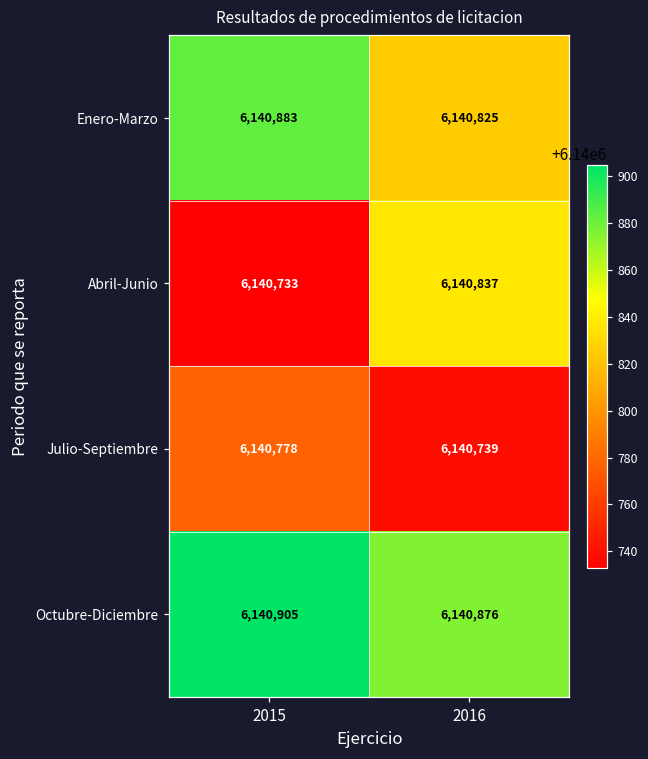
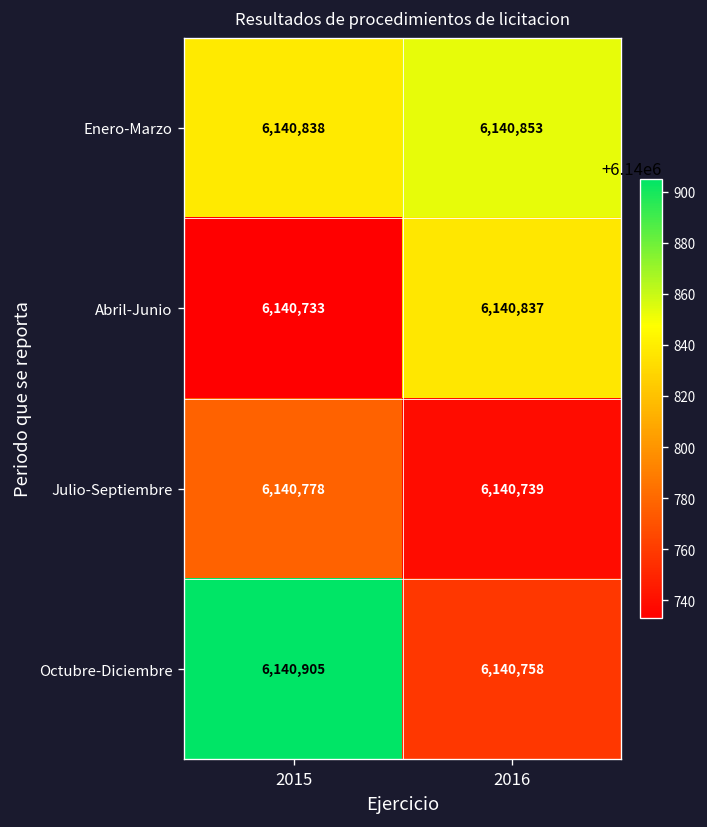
Enero-Marzo, 2015: 6,140,883 -> 6,140,838
Enero-Marzo, 2016: 6,140,825 -> 6,140,853
Octubre-Diciembre, 2016: 6,140,876 -> 6,140,758
